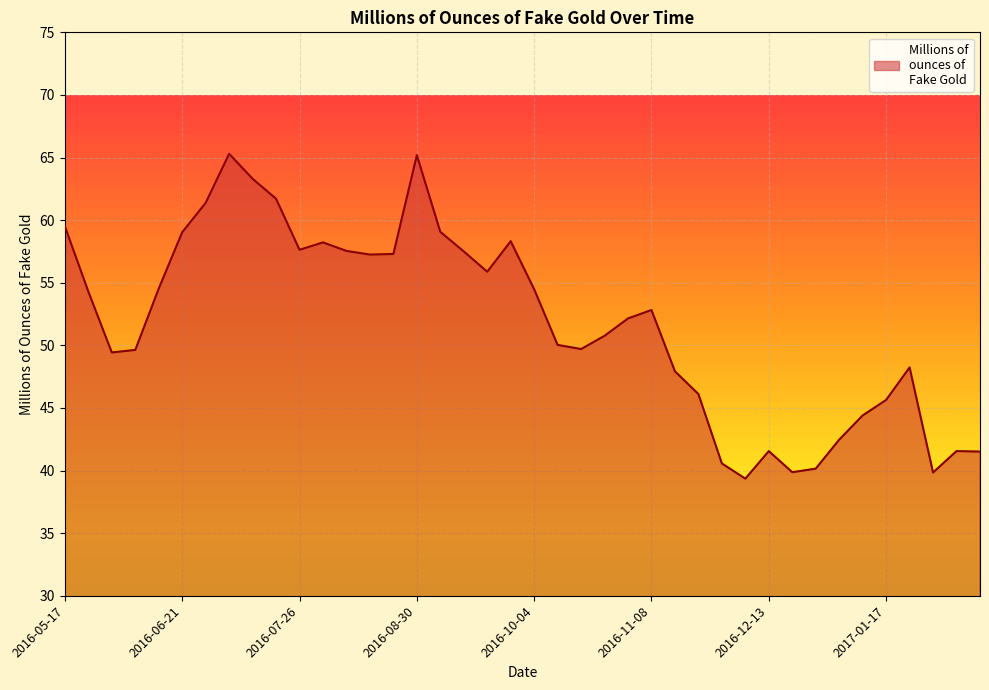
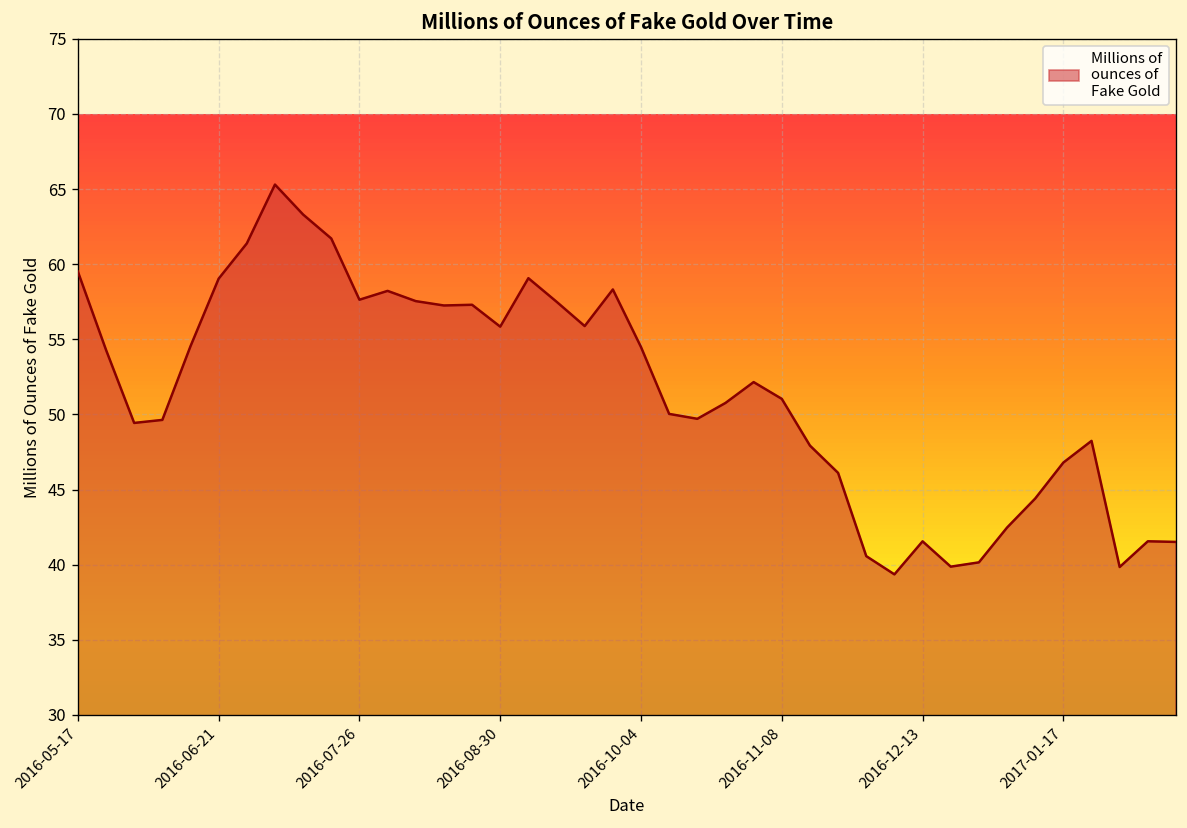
2016-08-30: 65.2 -> 55.8
2016-11-08: 52.8 -> 51.0
2017-01-17: 45.6 -> 46.8
